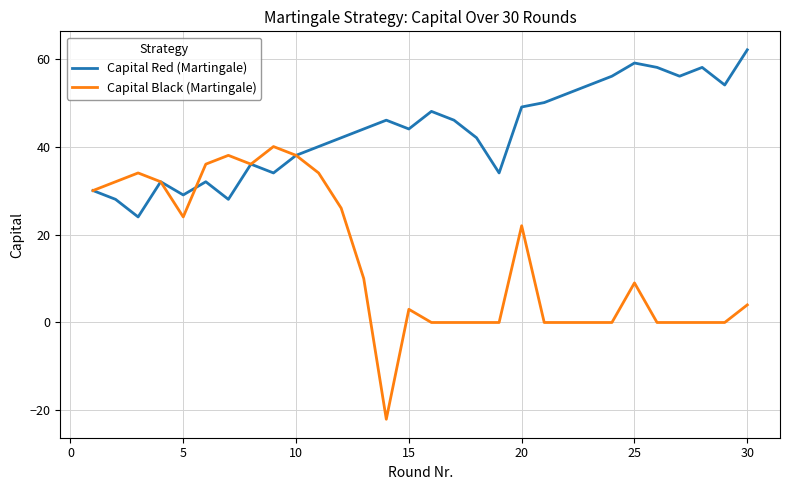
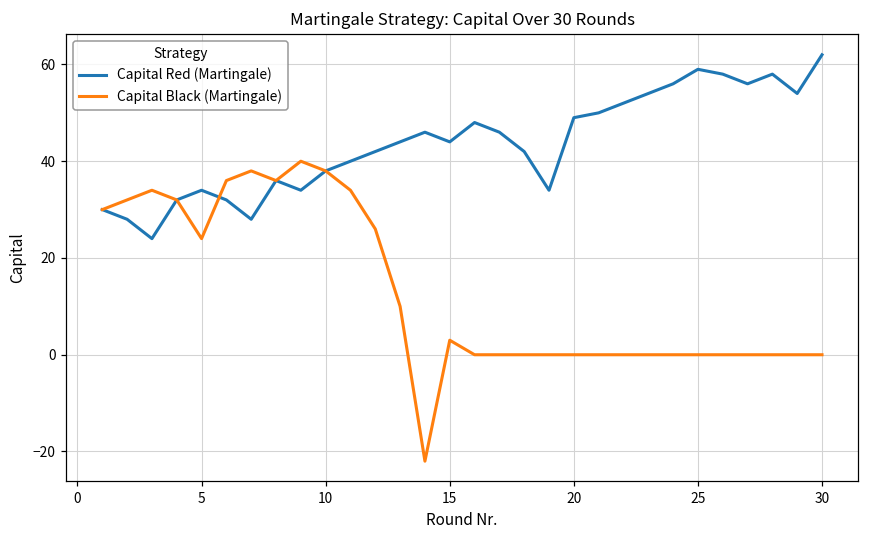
Capital Red (Martingale), 5: 29 -> 34
Capital Black (Martingale), 20: 22 -> 0
Capital Black (Martingale), 25: 9 -> 0
Capital Black (Martingale), 30: 4 -> 0
